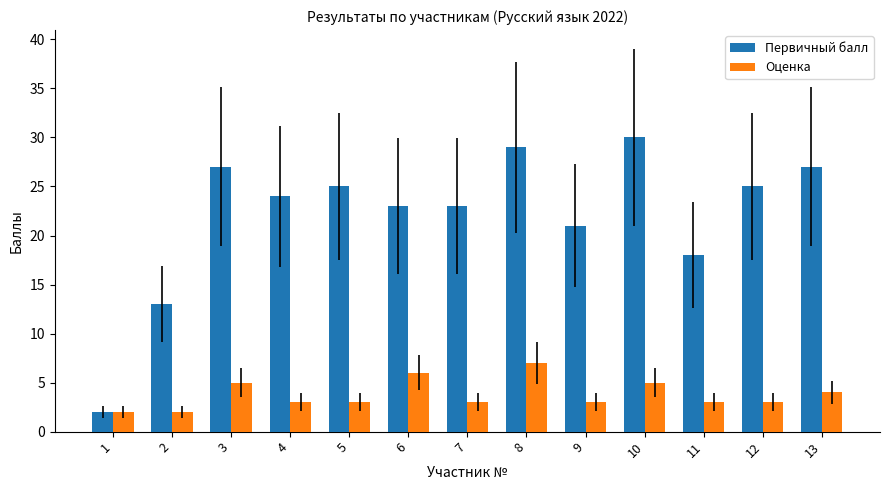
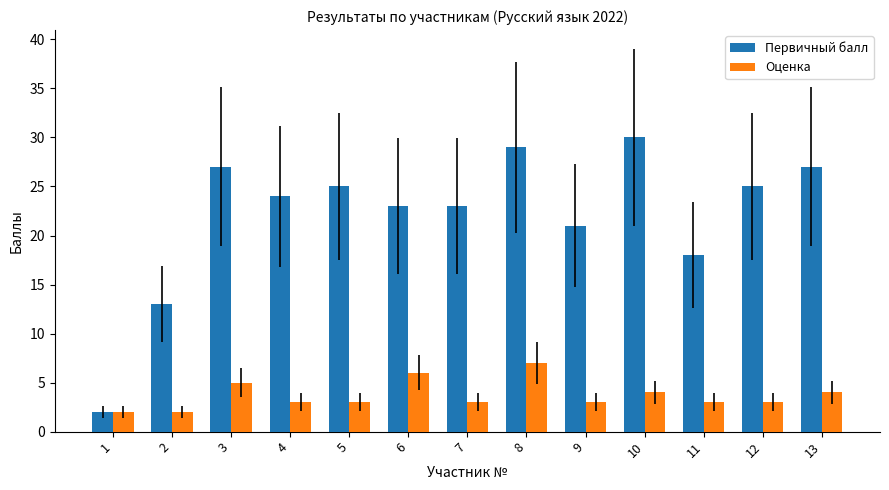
Оценка, 10: 5 -> 4
